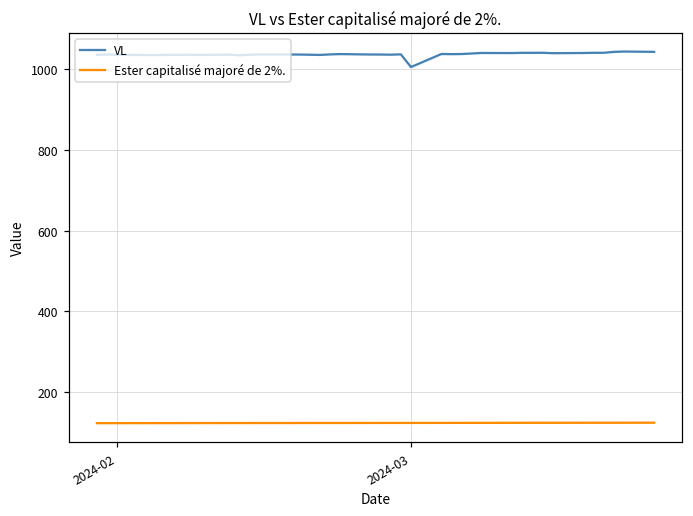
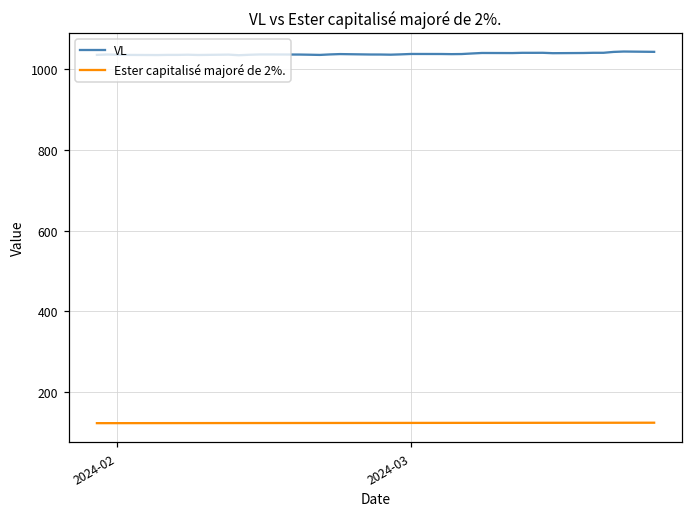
VL, 2024-03: 1000 -> 1040
